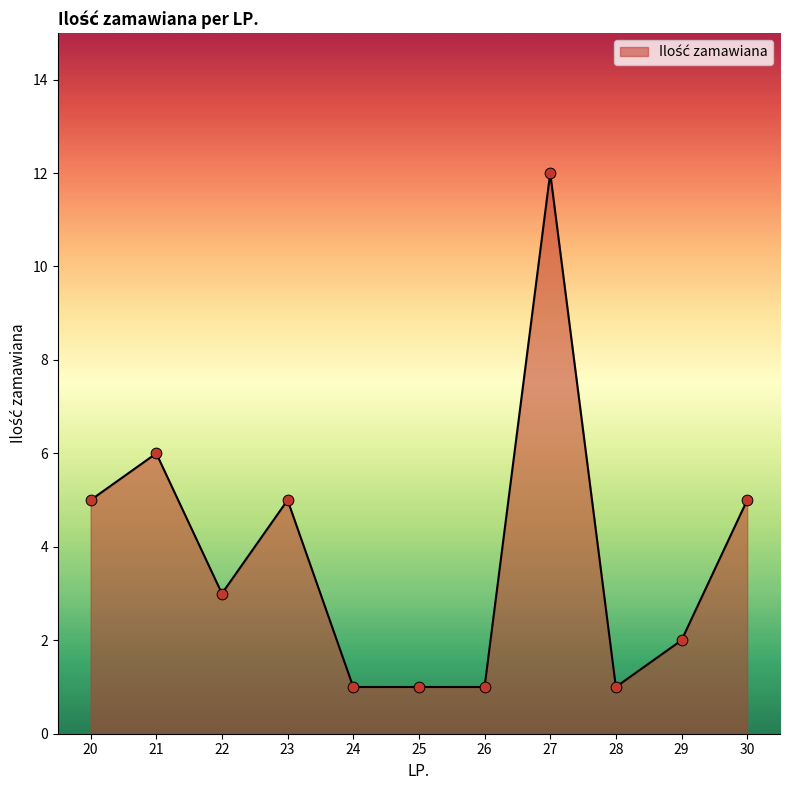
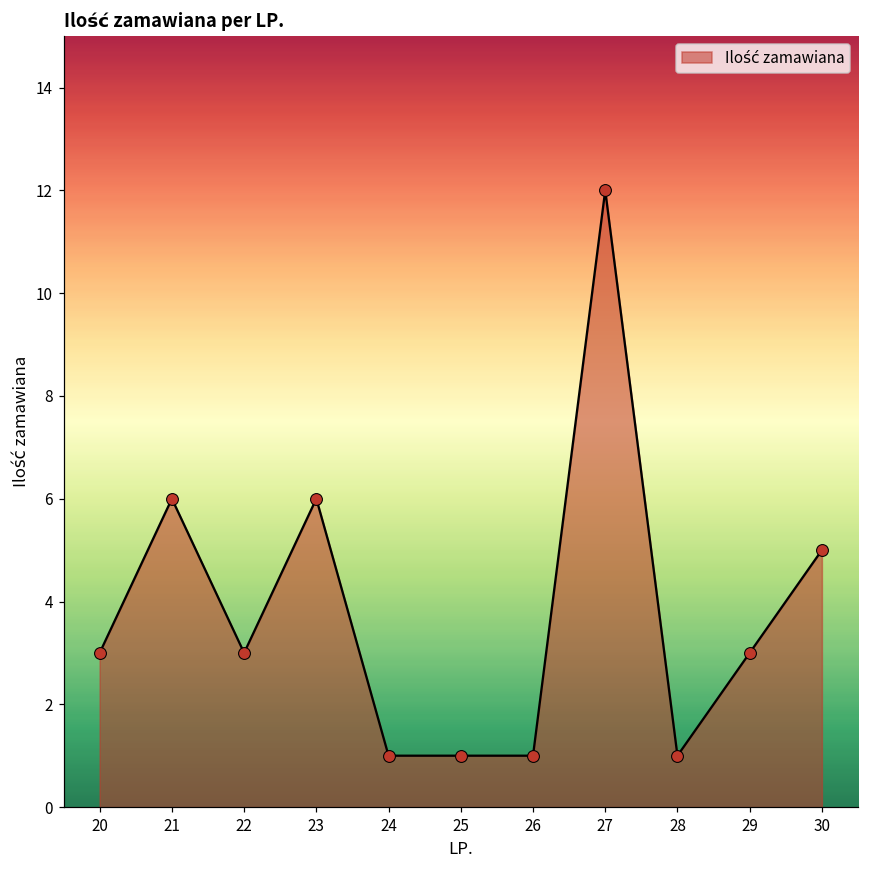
20: 5 -> 3
23: 5 -> 6
29: 2 -> 3
